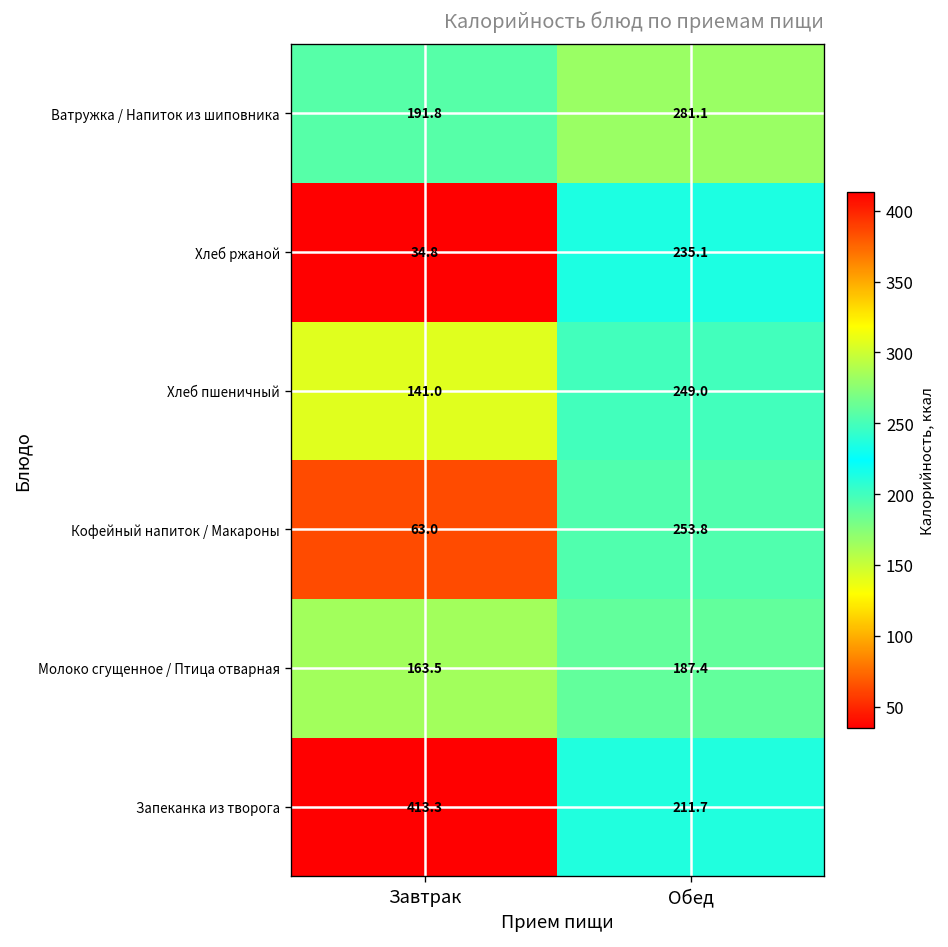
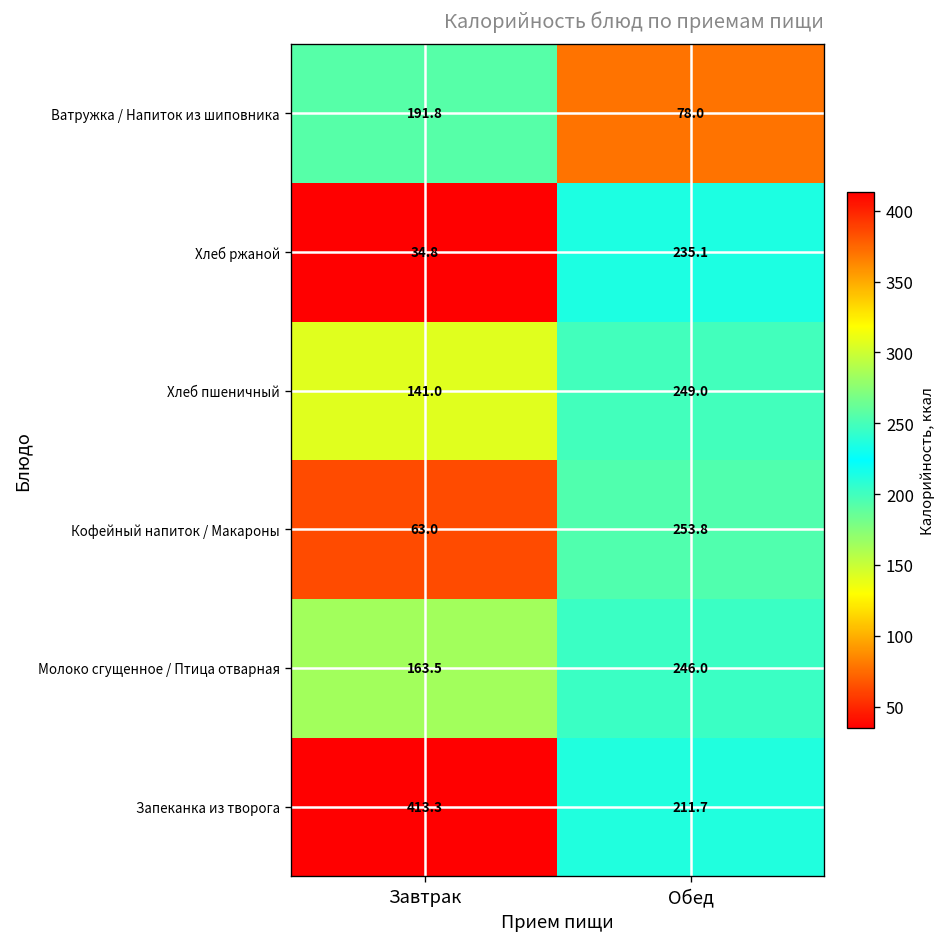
Ватружка / Напиток из шиповника, Обед: 281.1 -> 78.0
Молоко сгущенное / Птица отварная, Обед: 187.4 -> 246.0
